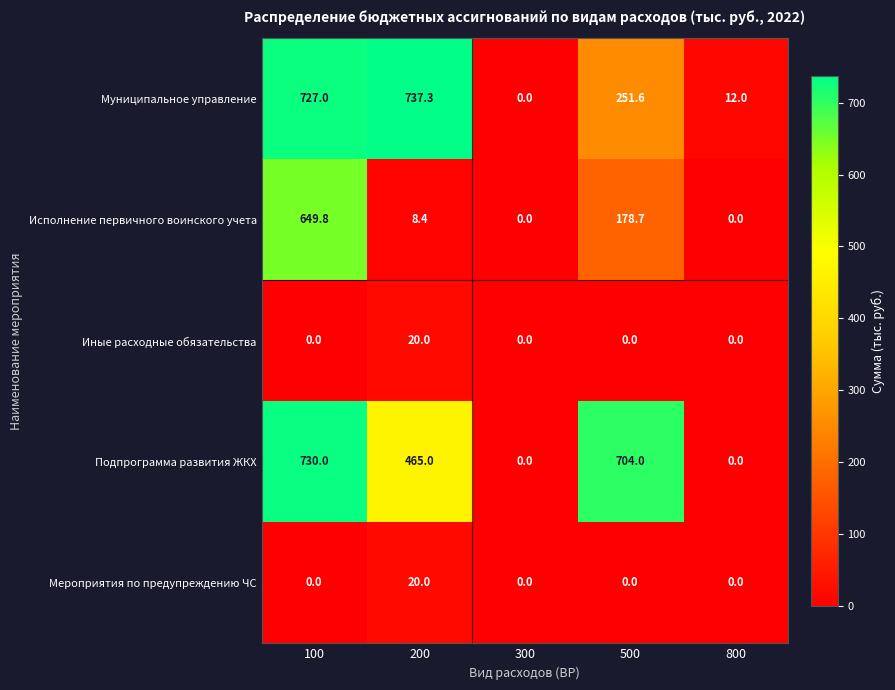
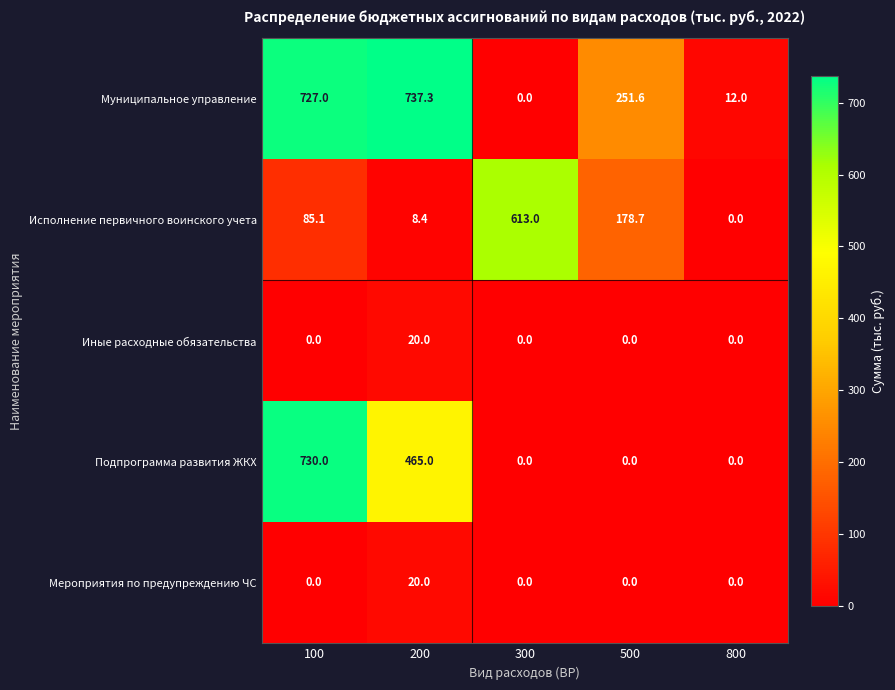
Исполнение первичного воинского учета, 100: 649.8 -> 85.1
Исполнение первичного воинского учета, 300: 0.0 -> 613.0
Подпрограмма развития ЖКХ, 500: 704.0 -> 0.0
